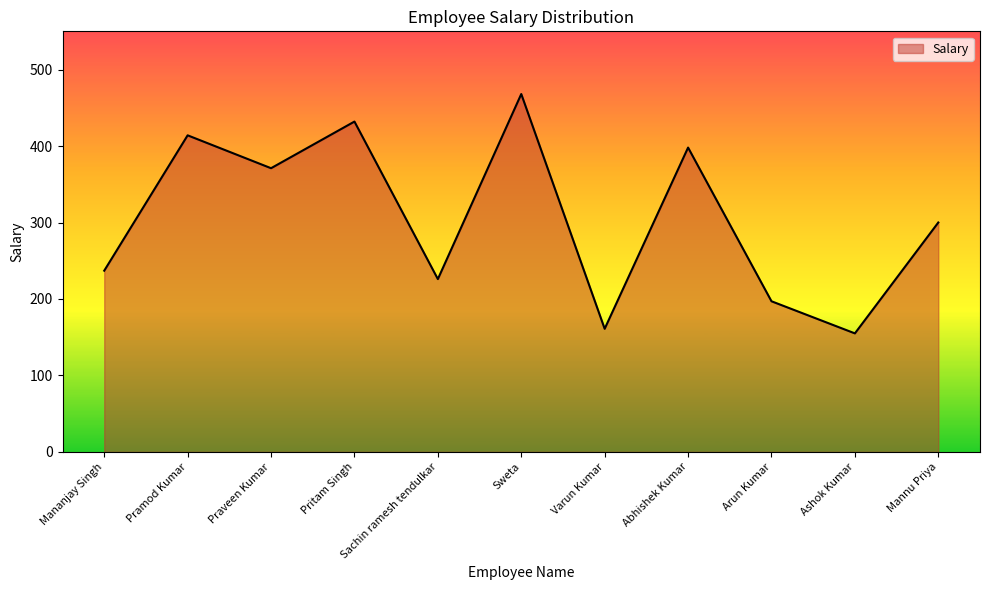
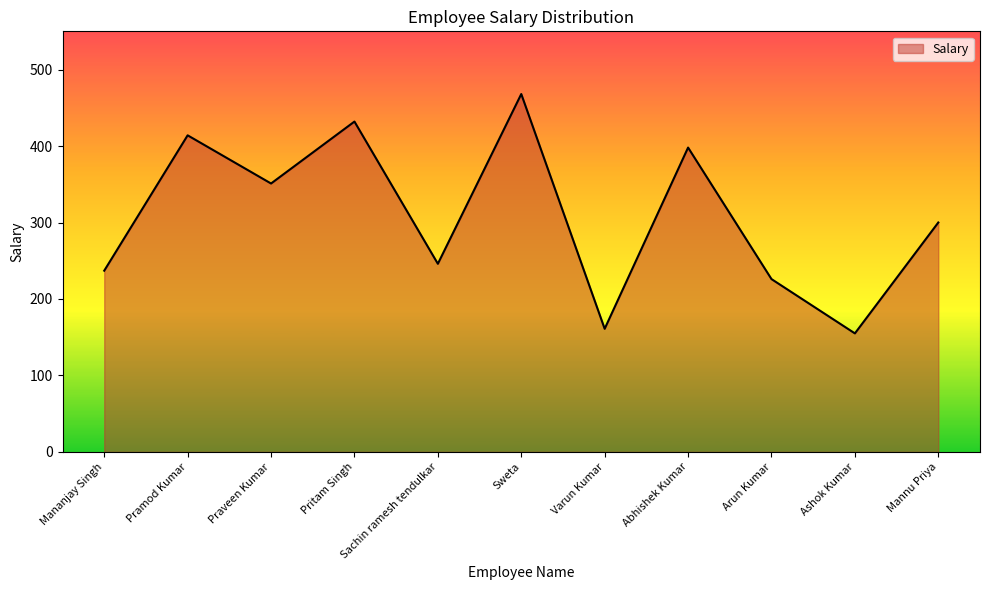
Praveen Kumar: 370 -> 350
Sachin ramesh tendulkar: 230 -> 250
Arun Kumar: 200 -> 230
